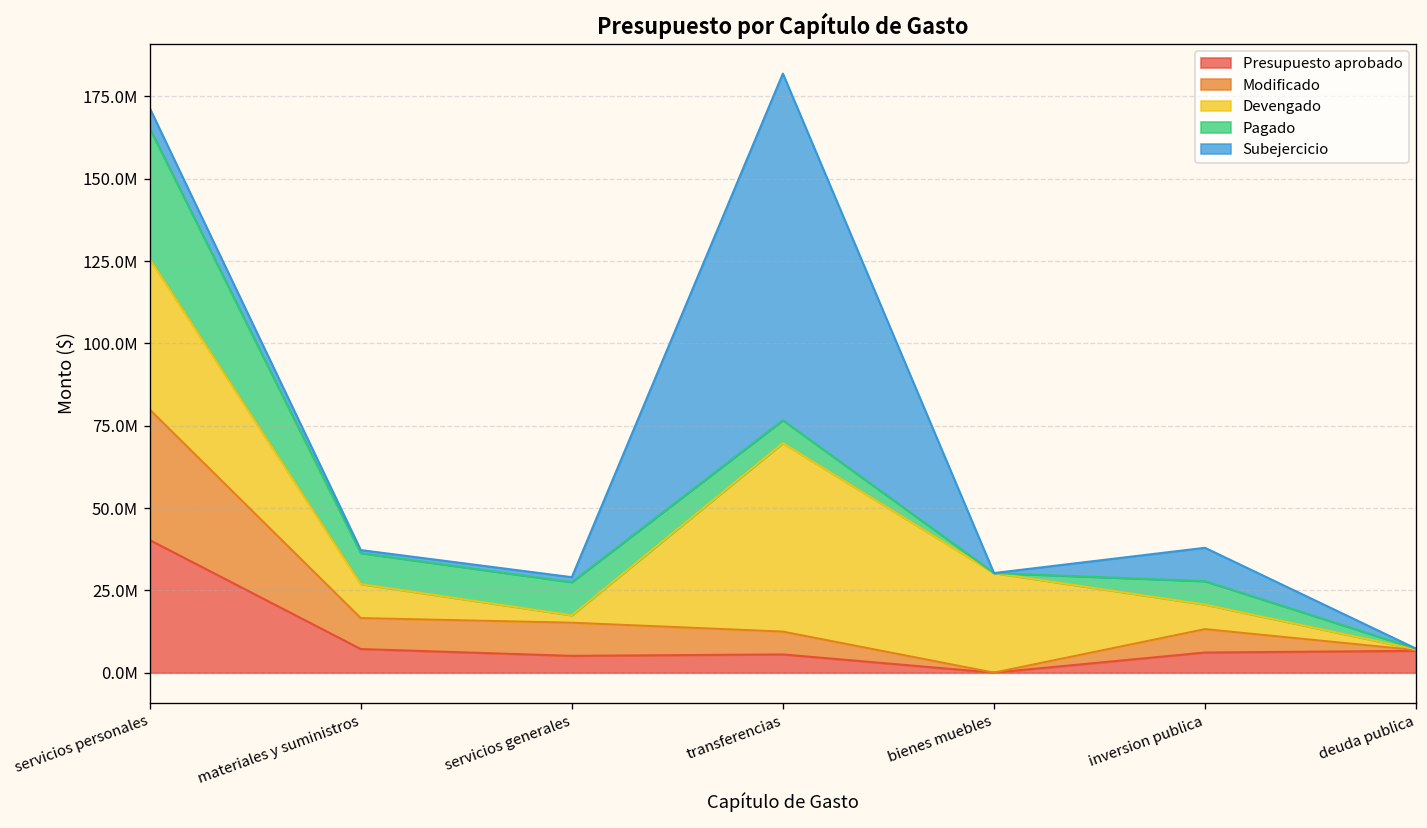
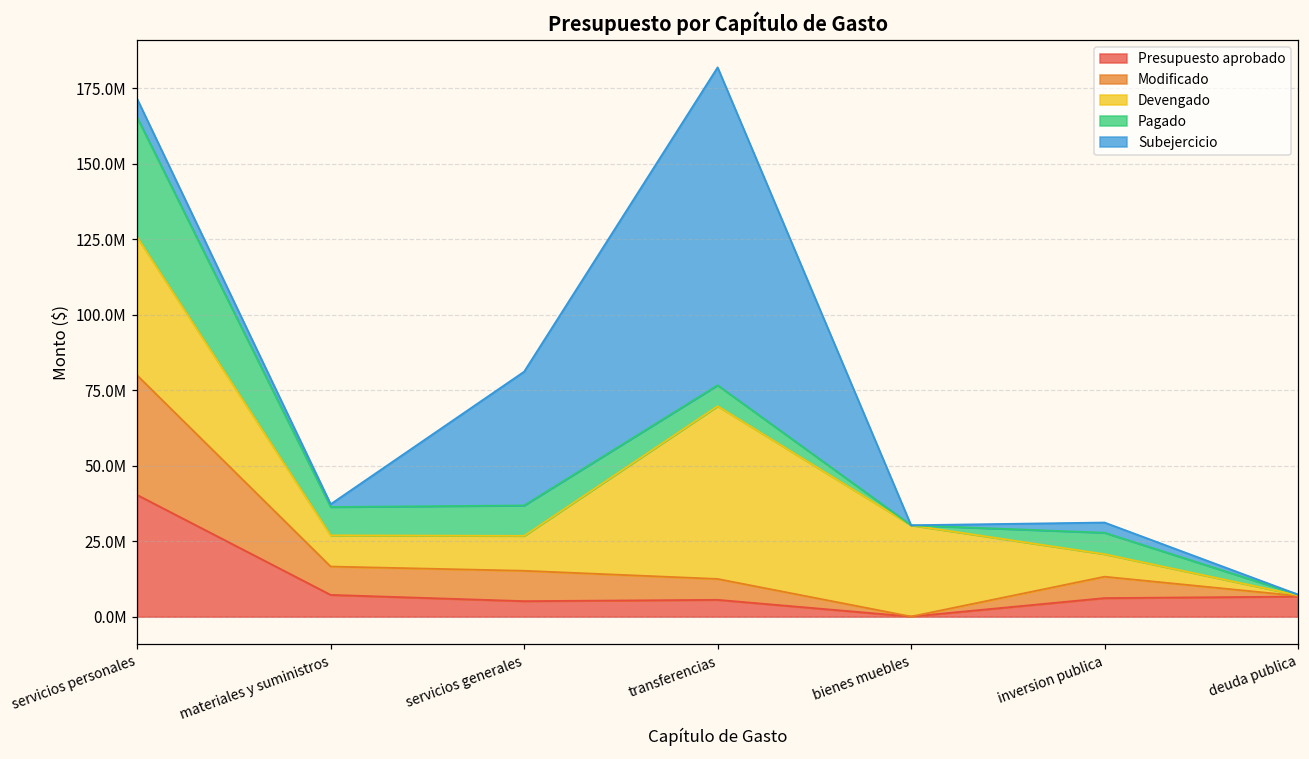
Devengado, servicios generales: 2000000 -> 12000000
Subejercicio, servicios generales: 2000000 -> 44000000
Subejercicio, inversion publica: 10000000 -> 3000000
